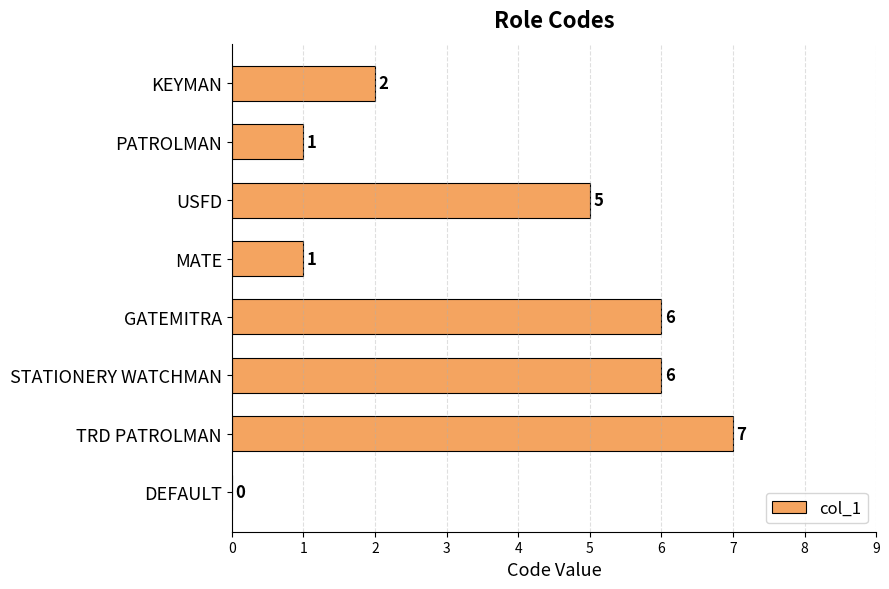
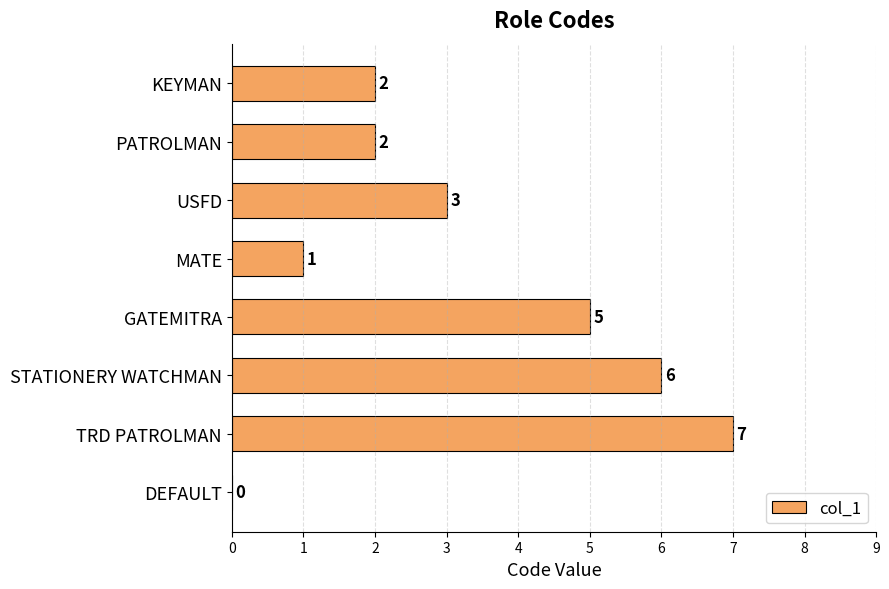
PATROLMAN: 1 -> 2
USFD: 5 -> 3
GATEMITRA: 6 -> 5
